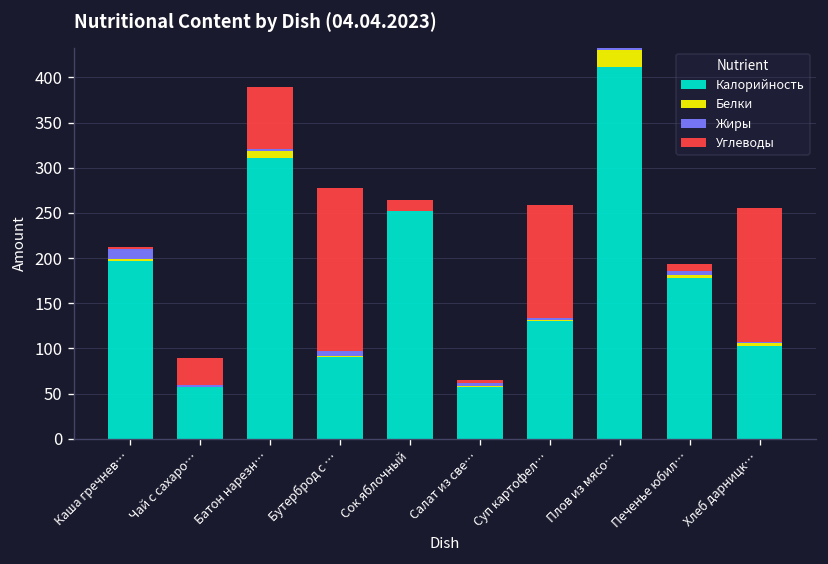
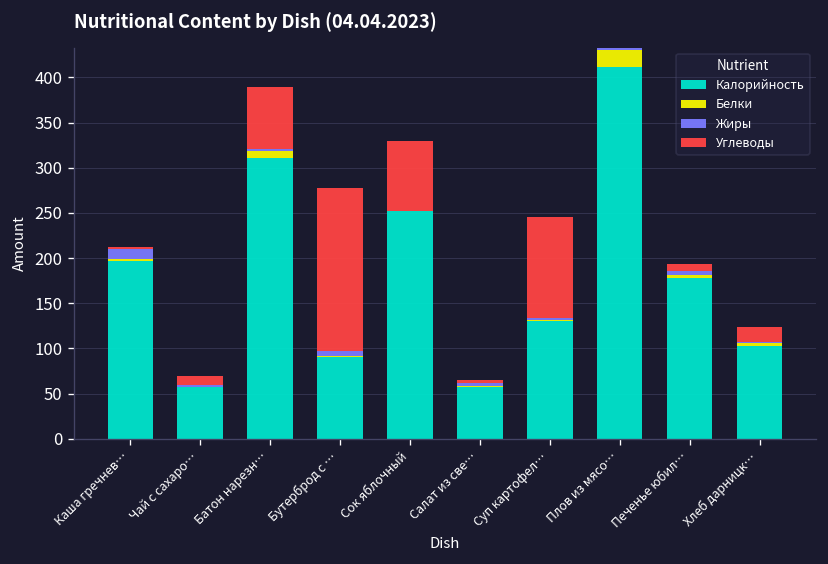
Углеводы, Чай с сахаро…: 30 -> 10
Углеводы, Сок яблочный: 10 -> 80
Углеводы, Суп картофел…: 130 -> 110
Углеводы, Хлеб дарницк…: 150 -> 20
